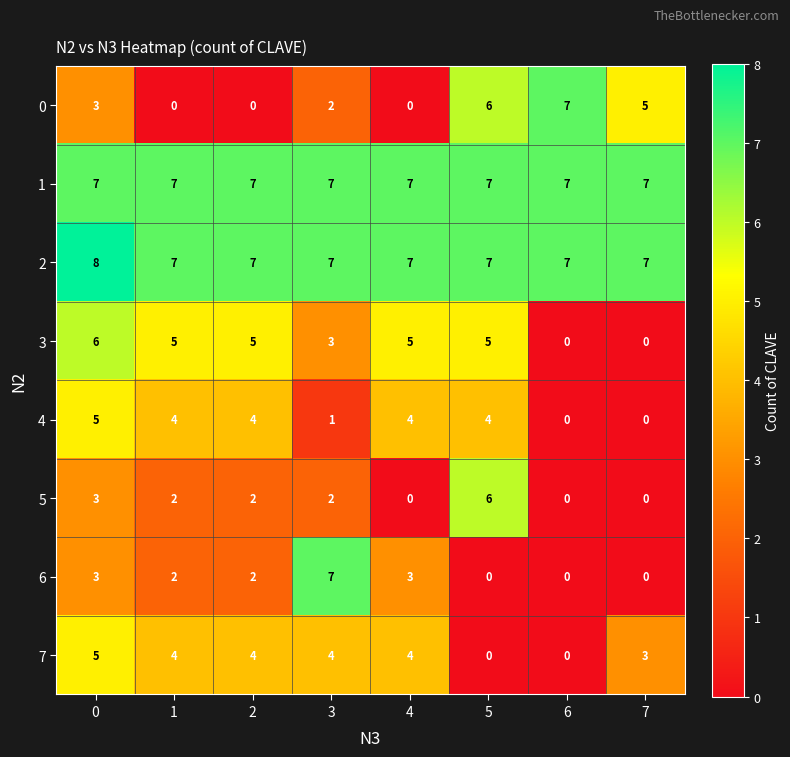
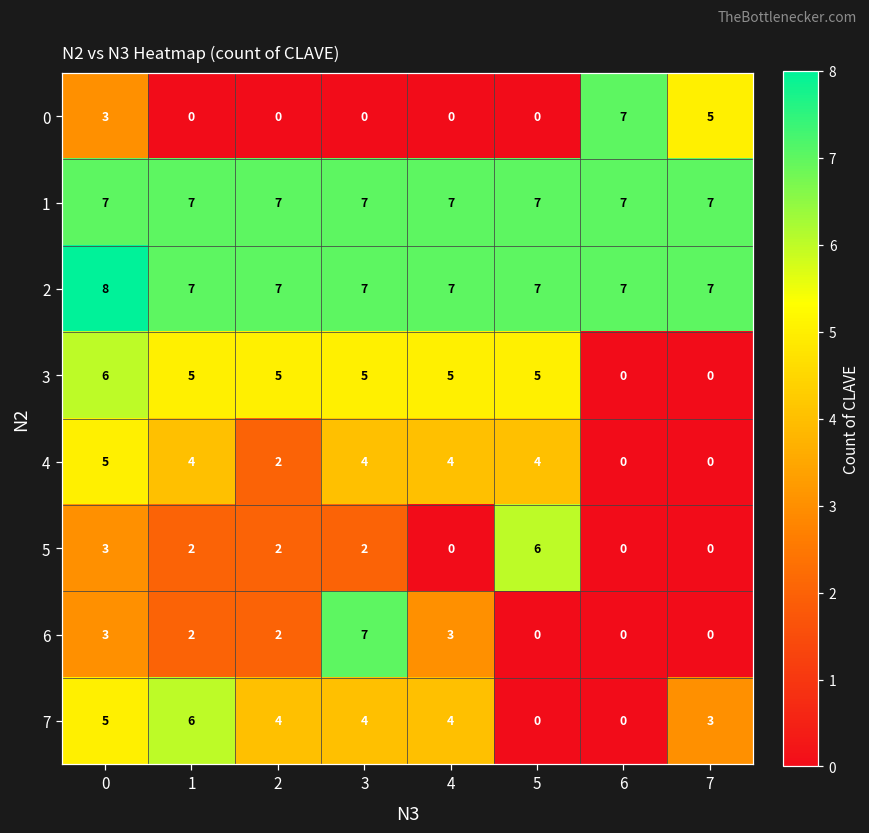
0, 3: 2 -> 0
0, 5: 6 -> 0
3, 3: 3 -> 5
4, 2: 4 -> 2
4, 3: 1 -> 4
7, 1: 4 -> 6
